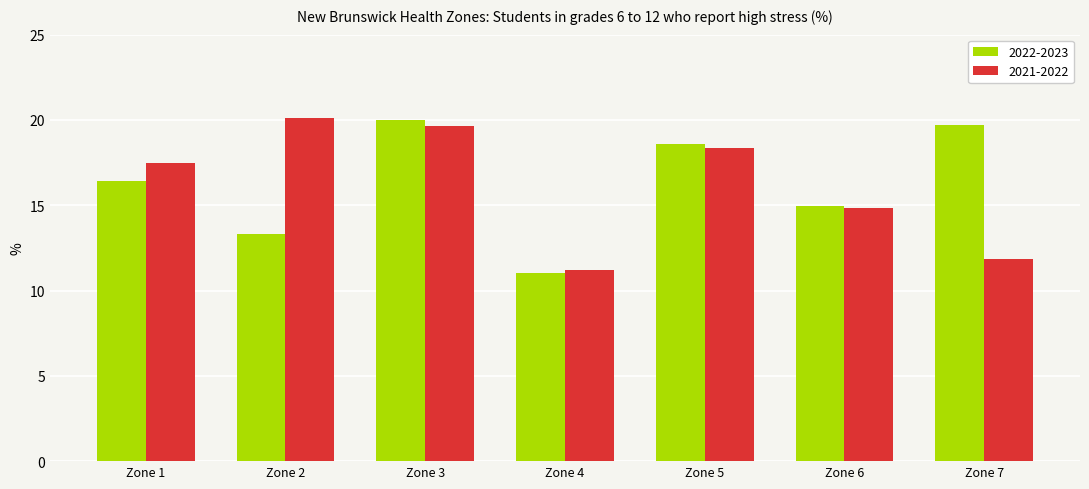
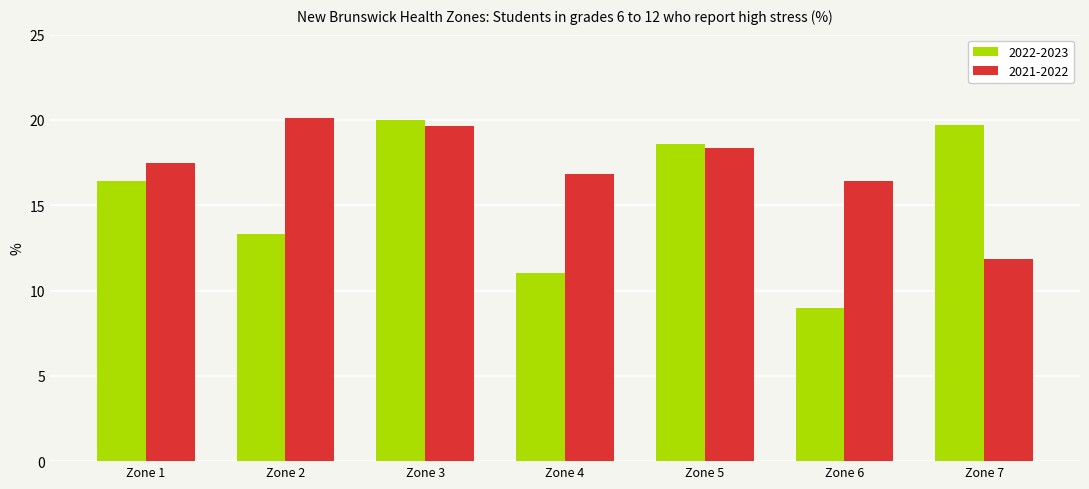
2021-2022, Zone 4: 11.2 -> 16.8
2022-2023, Zone 6: 15.0 -> 9.0
2021-2022, Zone 6: 14.9 -> 16.4
